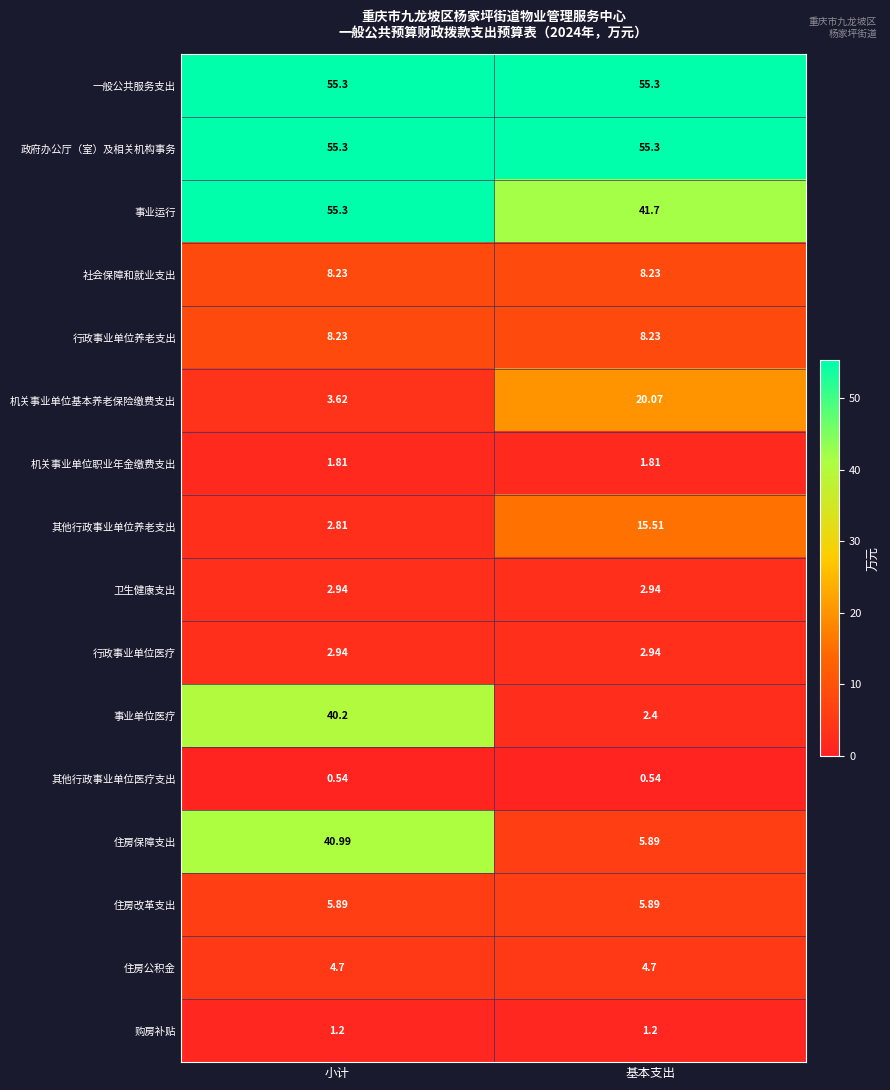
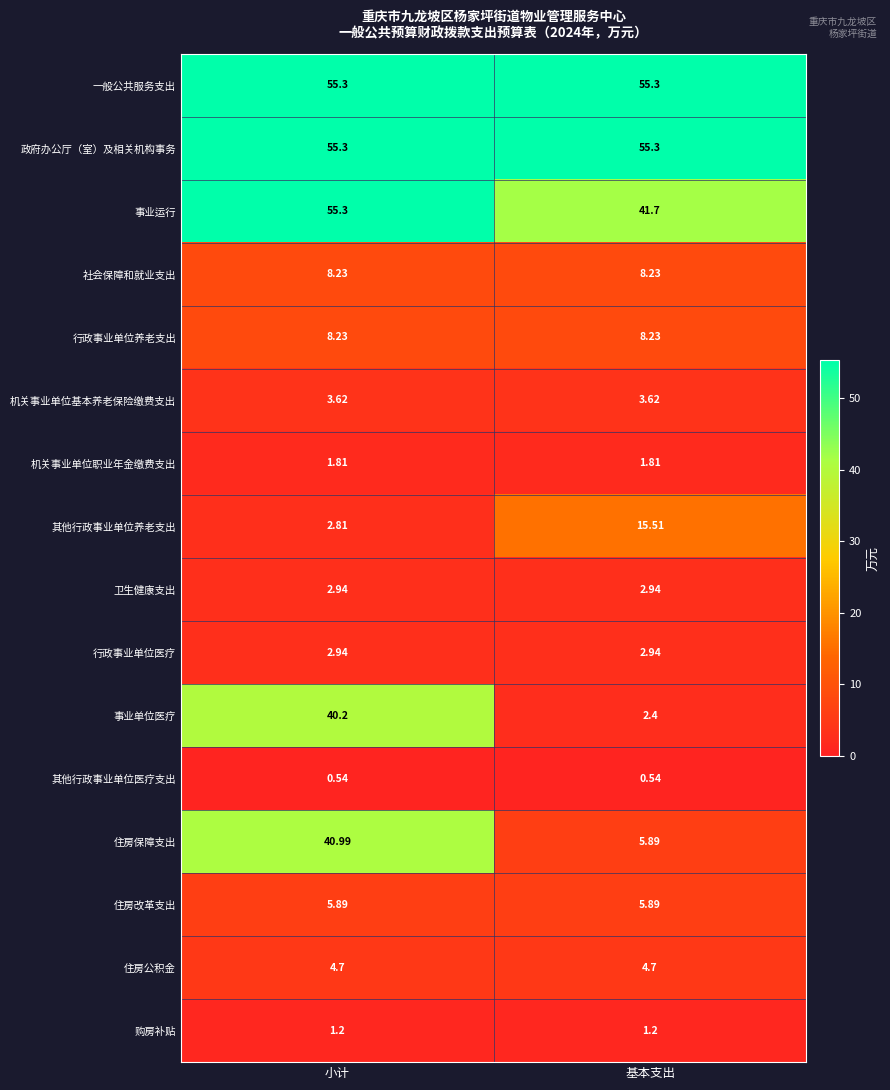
机关事业单位基本养老保险缴费支出, 基本支出: 20.07 -> 3.62
